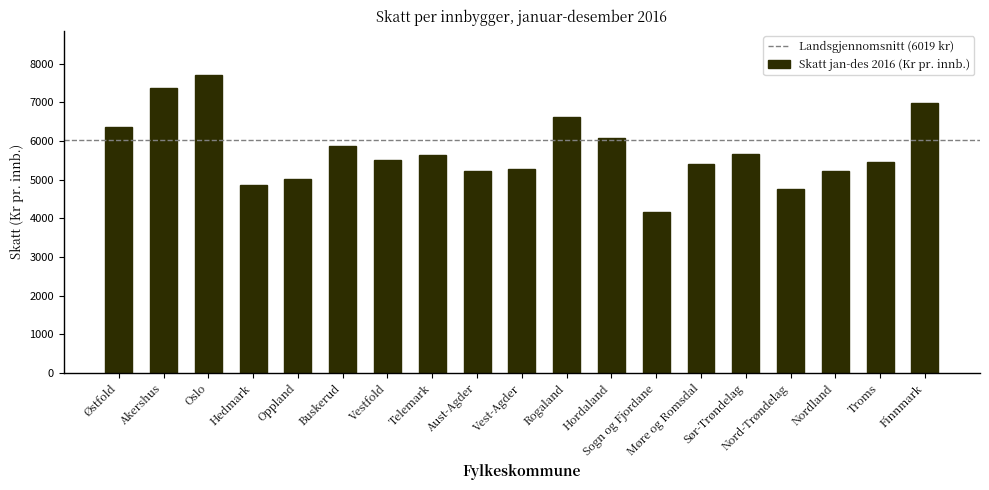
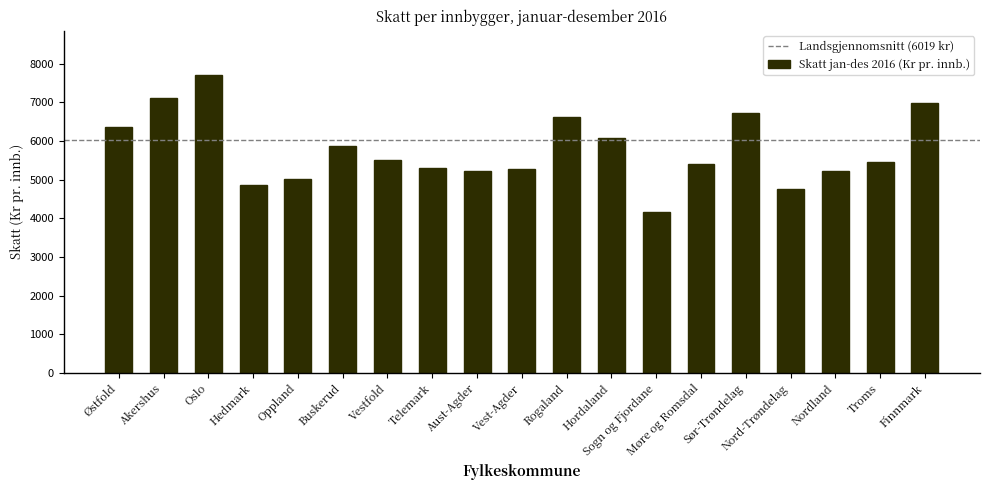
Akershus: 7400 -> 7100
Telemark: 5600 -> 5300
Sør-Trøndelag: 5700 -> 6700
